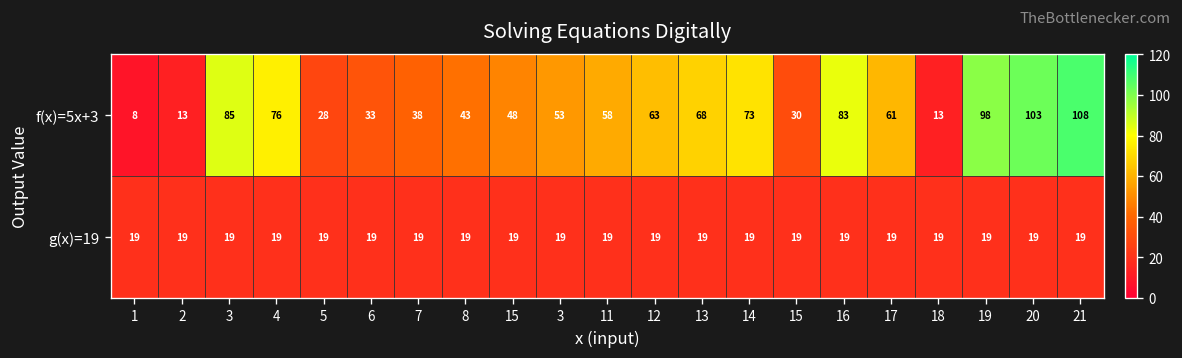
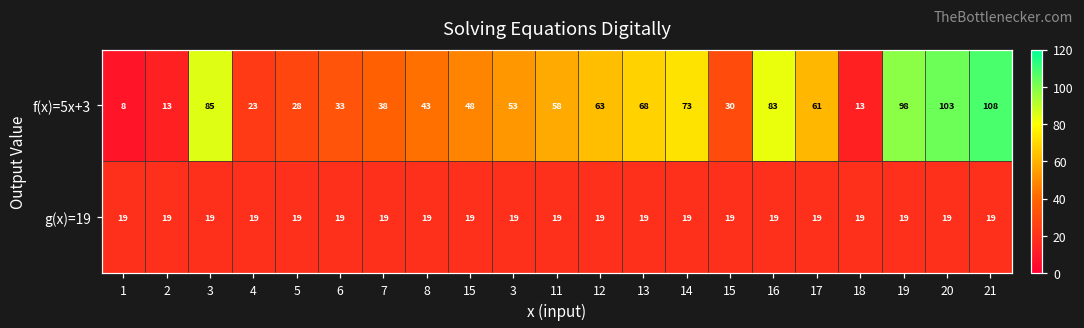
f(x)=5x+3, 4: 76 -> 23
